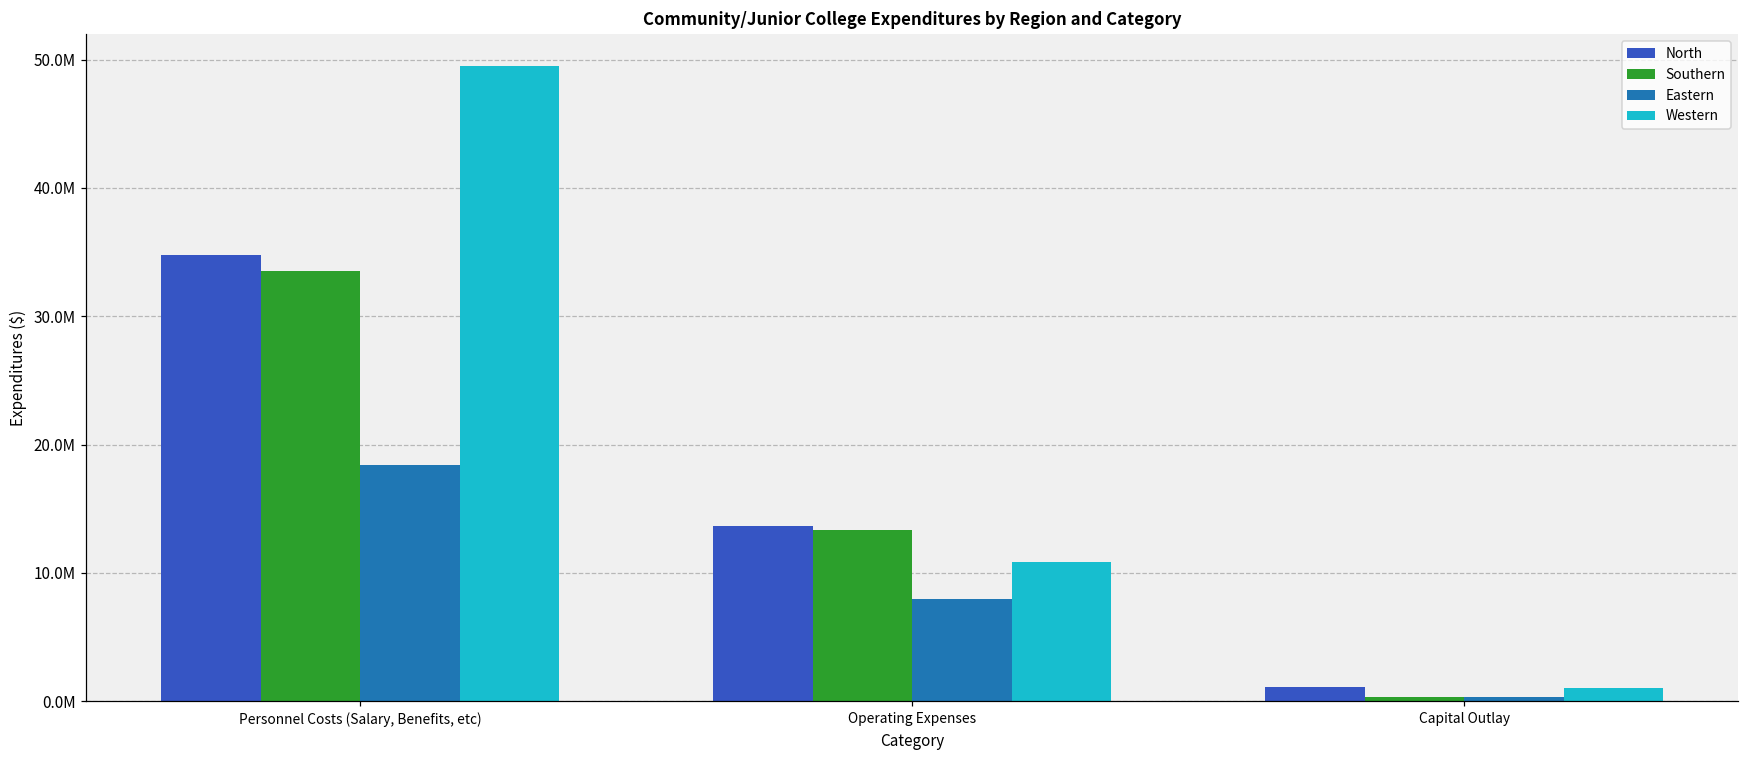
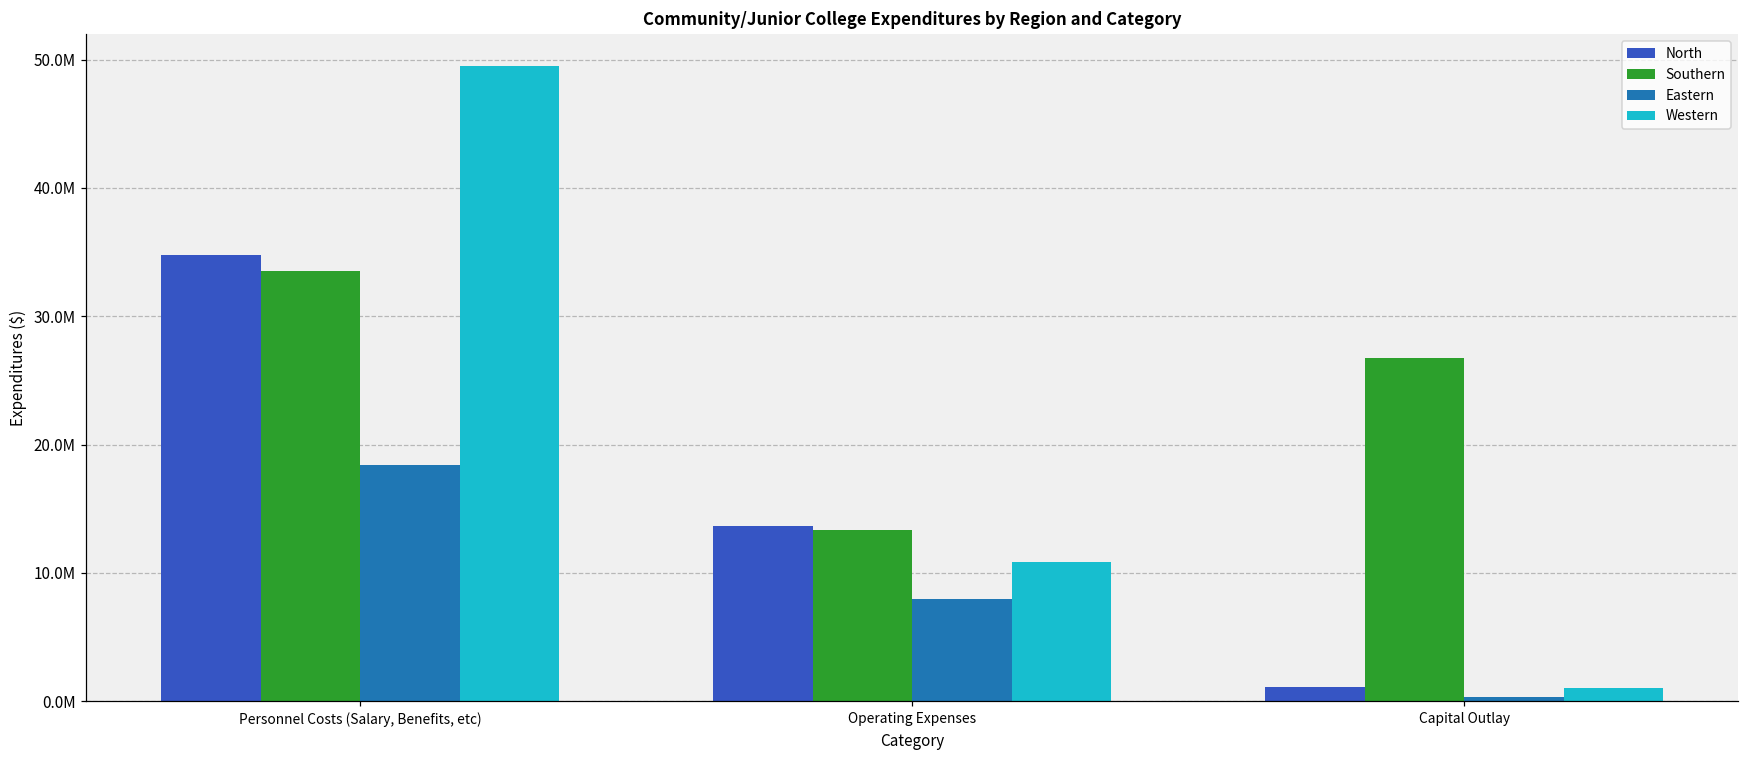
Southern, Capital Outlay: 400000 -> 26700000
